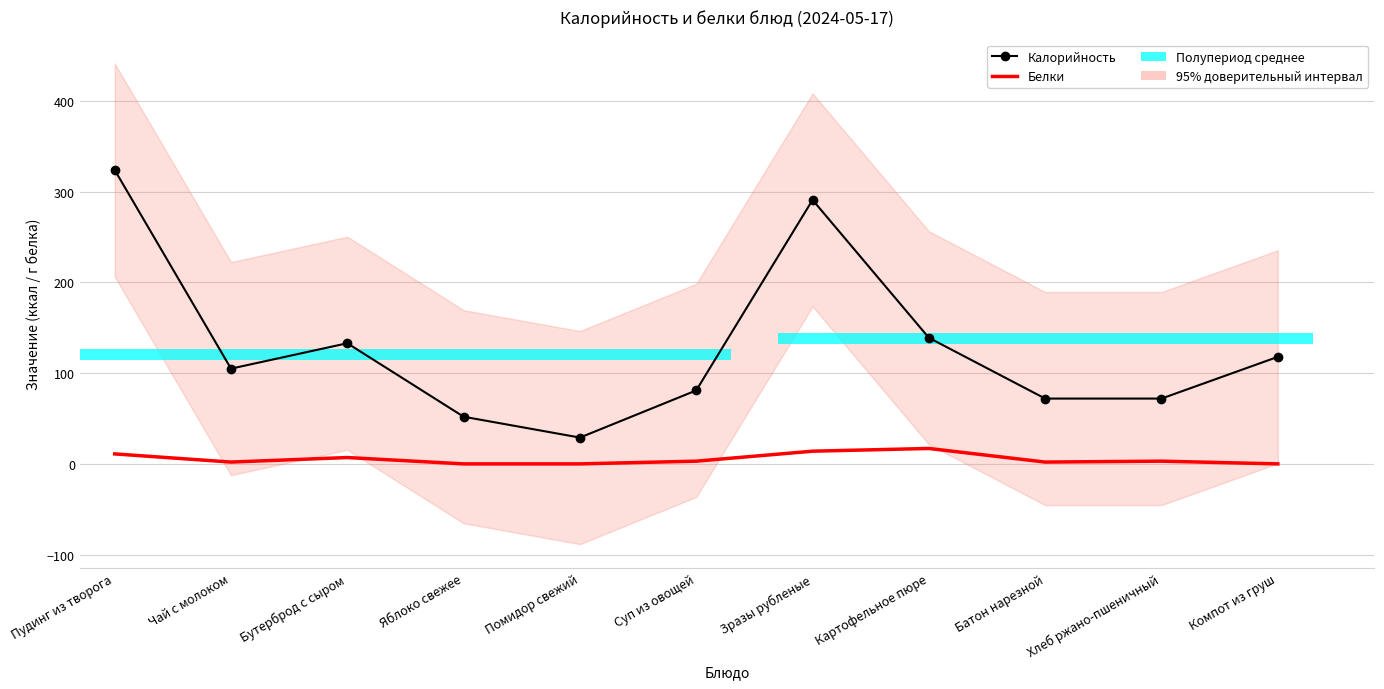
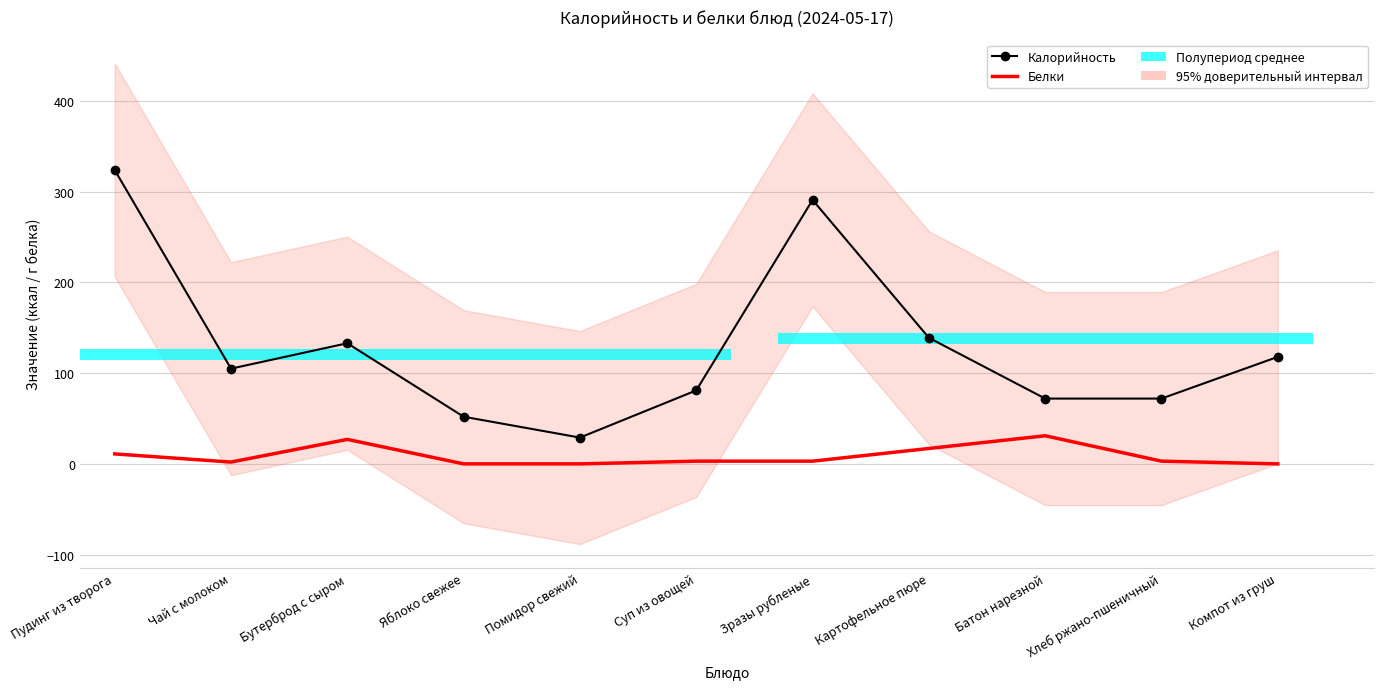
Белки, Бутерброд с сыром: 10 -> 30
Белки, Зразы рубленые: 10 -> 0
Белки, Батон нарезной: 0 -> 30
